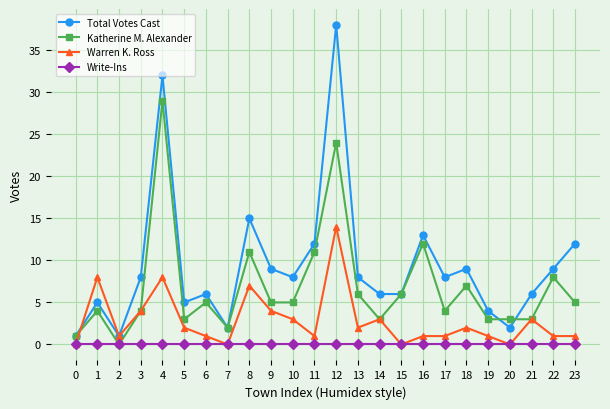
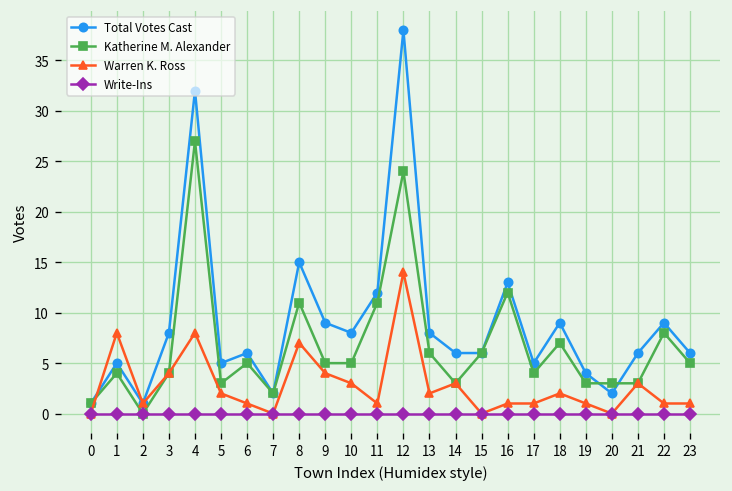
Katherine M. Alexander, 4: 29 -> 27
Total Votes Cast, 17: 8 -> 5
Total Votes Cast, 23: 12 -> 6
